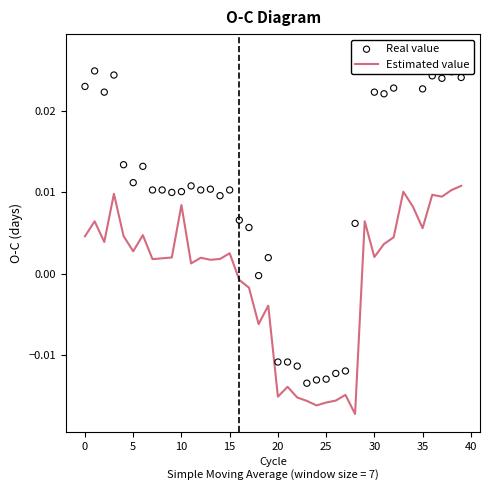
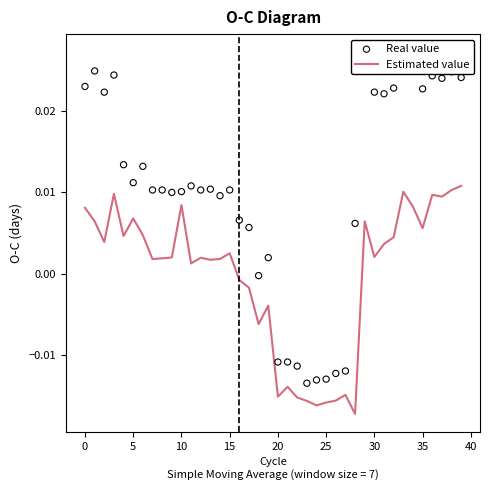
Estimated value, 0: 0.005 -> 0.008
Estimated value, 5: 0.003 -> 0.007
